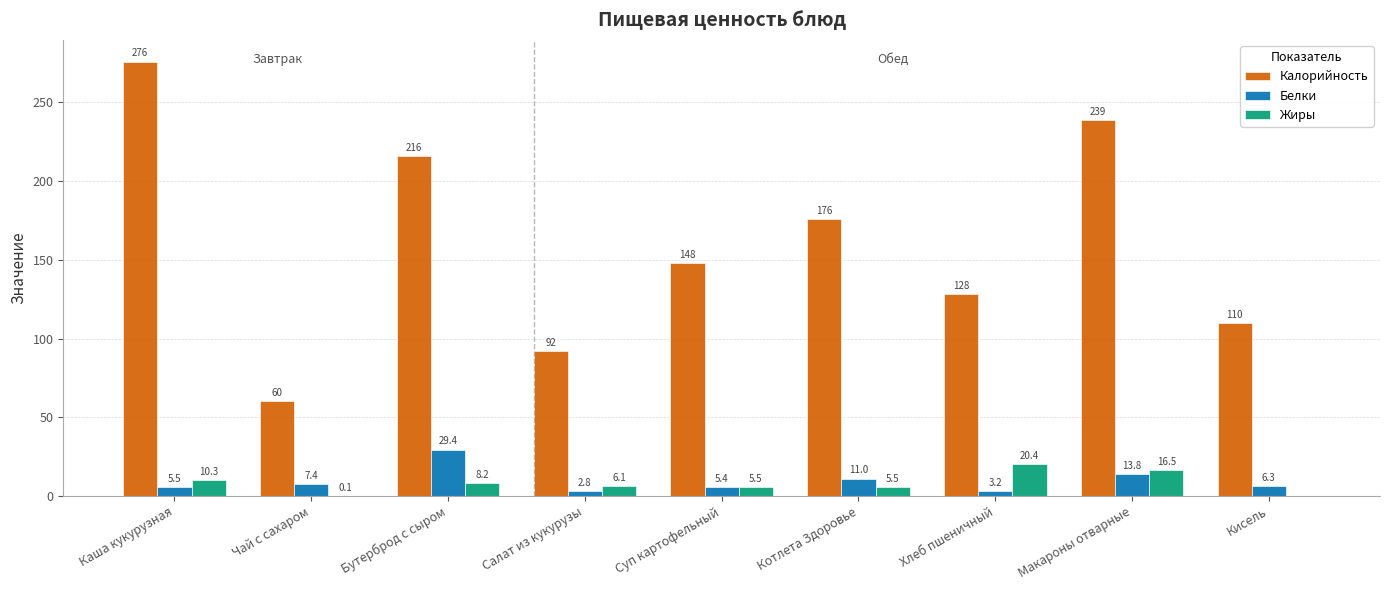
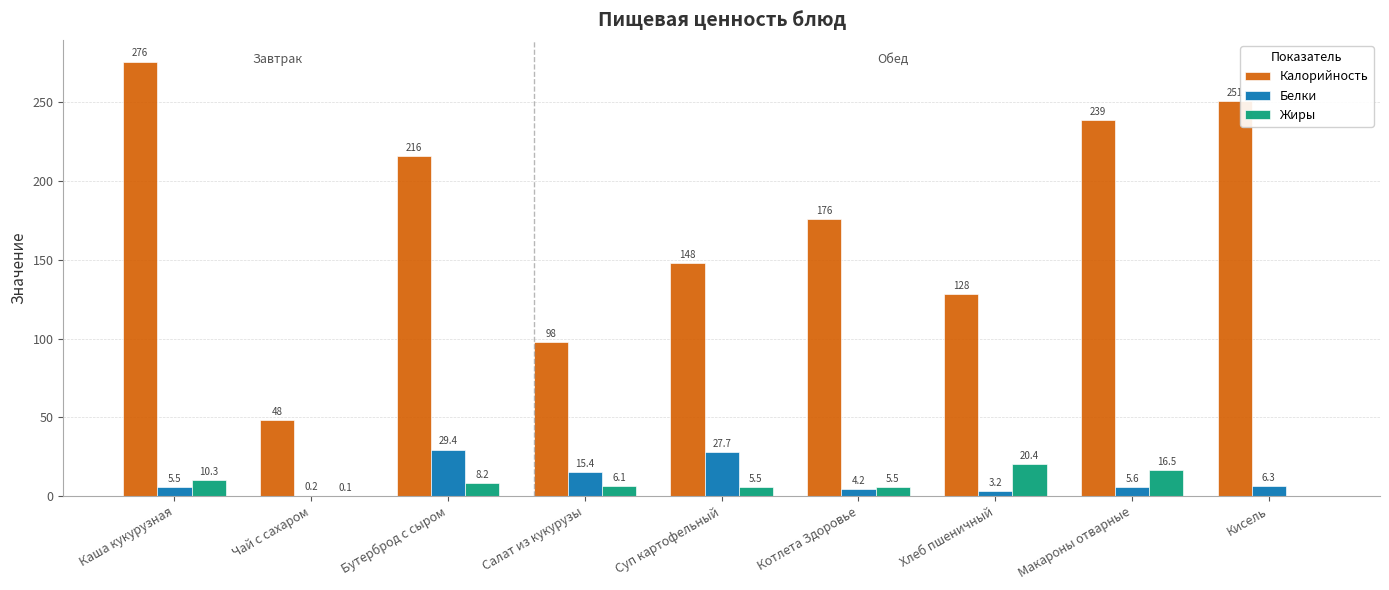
Калорийность, Чай с сахаром: 60 -> 48
Белки, Чай с сахаром: 7.4 -> 0.2
Калорийность, Салат из кукурузы: 92 -> 98
Белки, Салат из кукурузы: 2.8 -> 15.4
Белки, Суп картофельный: 5.4 -> 27.7
Белки, Котлета Здоровье: 11.0 -> 4.2
Белки, Макароны отварные: 13.8 -> 5.6
Калорийность, Кисель: 110 -> 251
